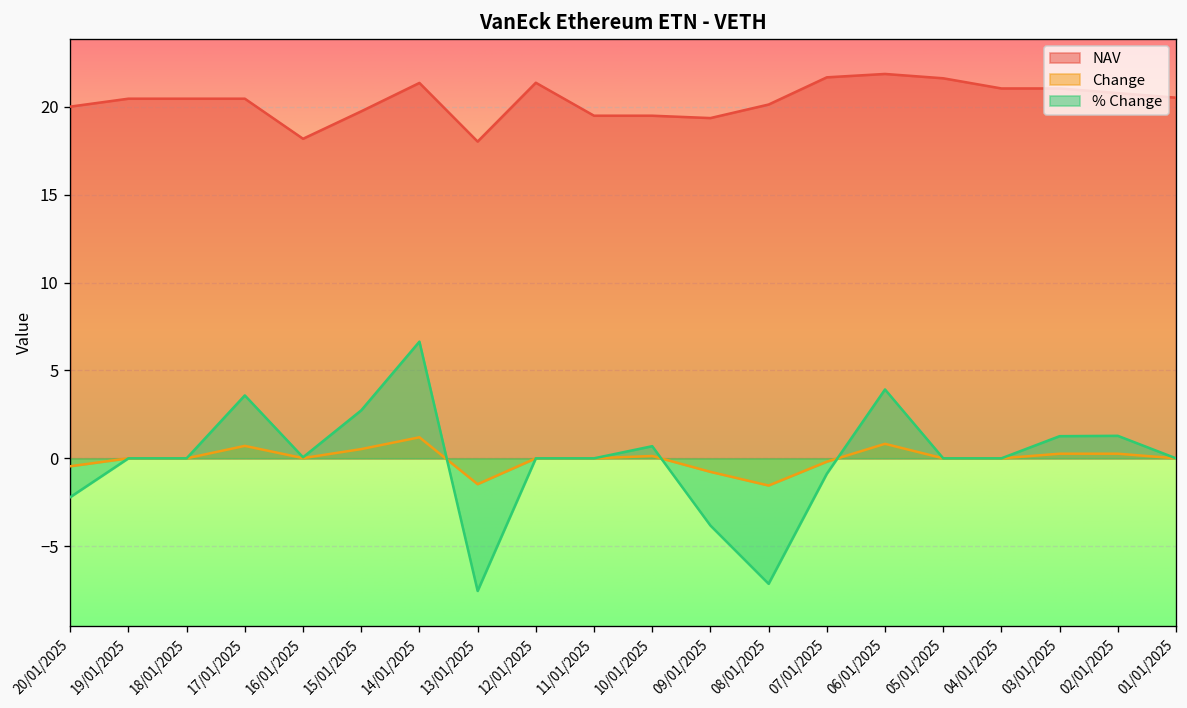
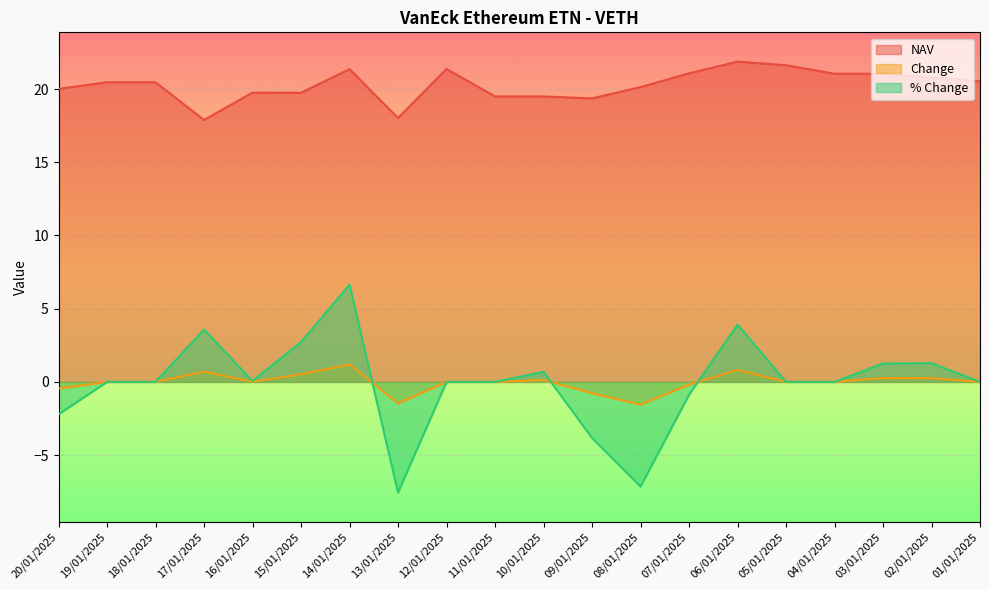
NAV, 17/01/2025: 20.5 -> 17.9
NAV, 16/01/2025: 18.2 -> 19.8
NAV, 07/01/2025: 21.7 -> 21.1
